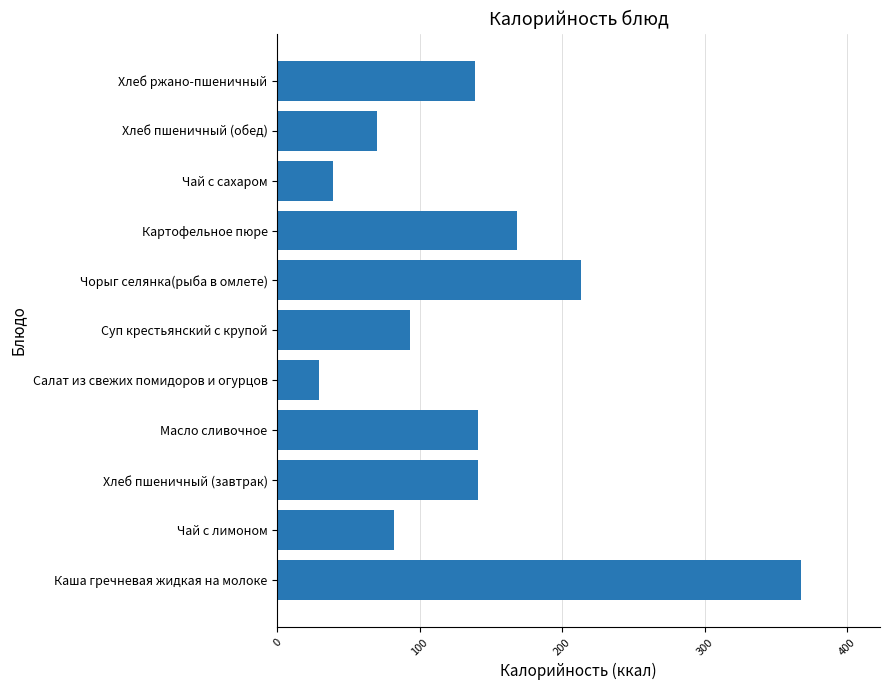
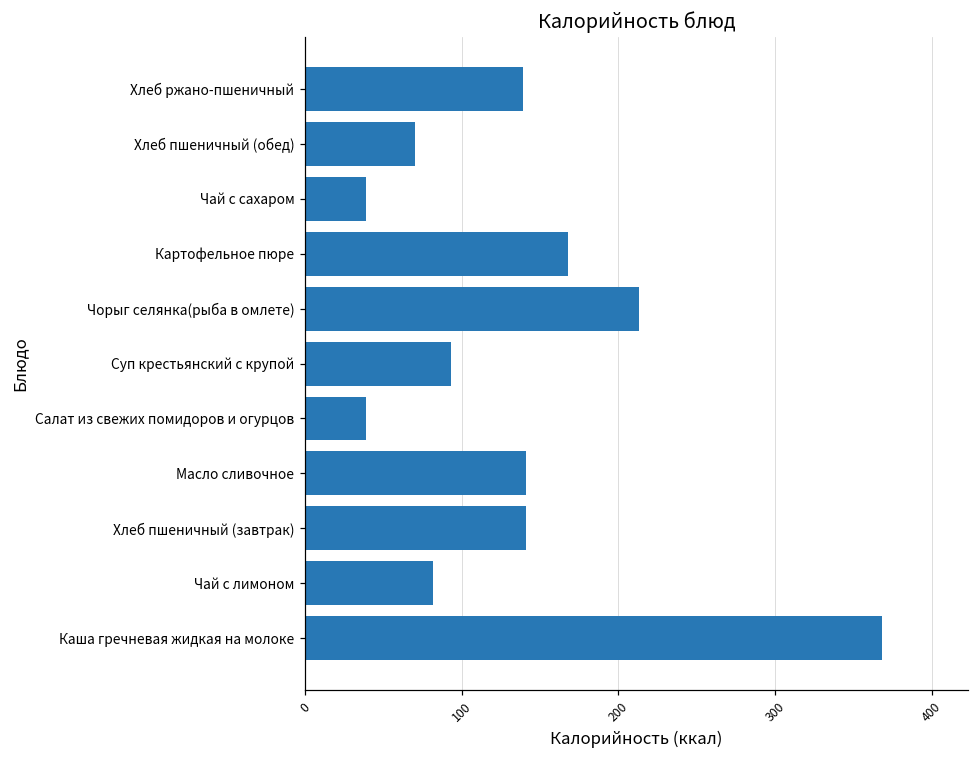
Салат из свежих помидоров и огурцов: 29 -> 39
